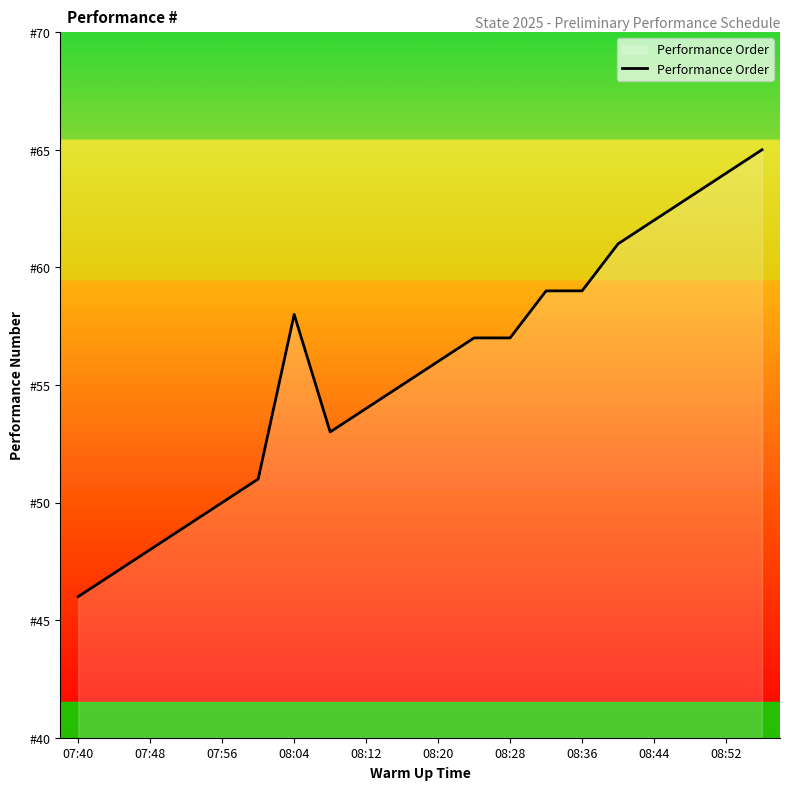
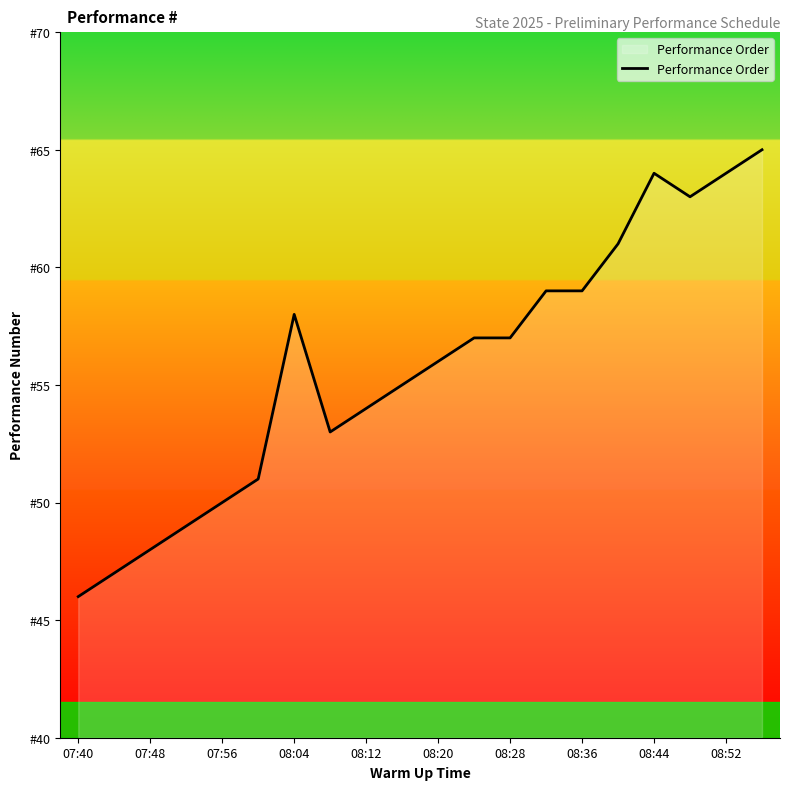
08:44: #62 -> #64
